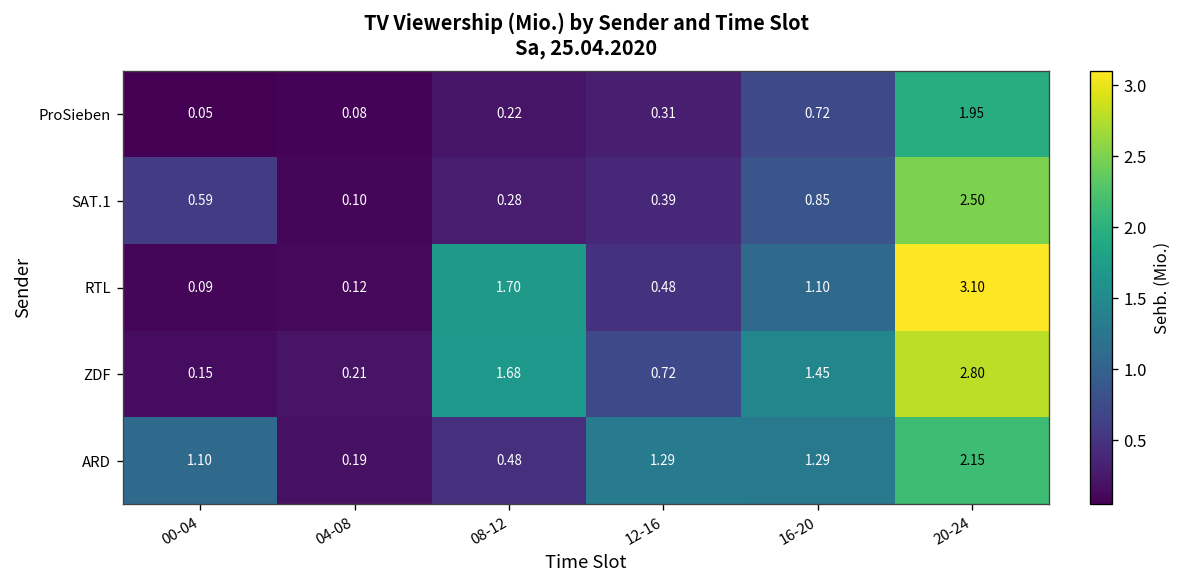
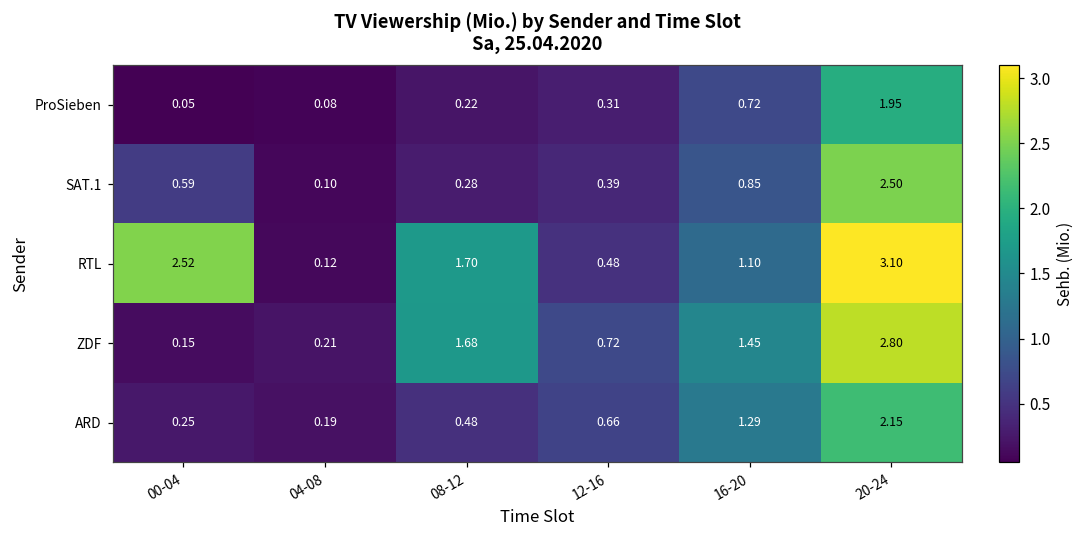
RTL, 00-04: 0.09 -> 2.52
ARD, 00-04: 1.10 -> 0.25
ARD, 12-16: 1.29 -> 0.66
